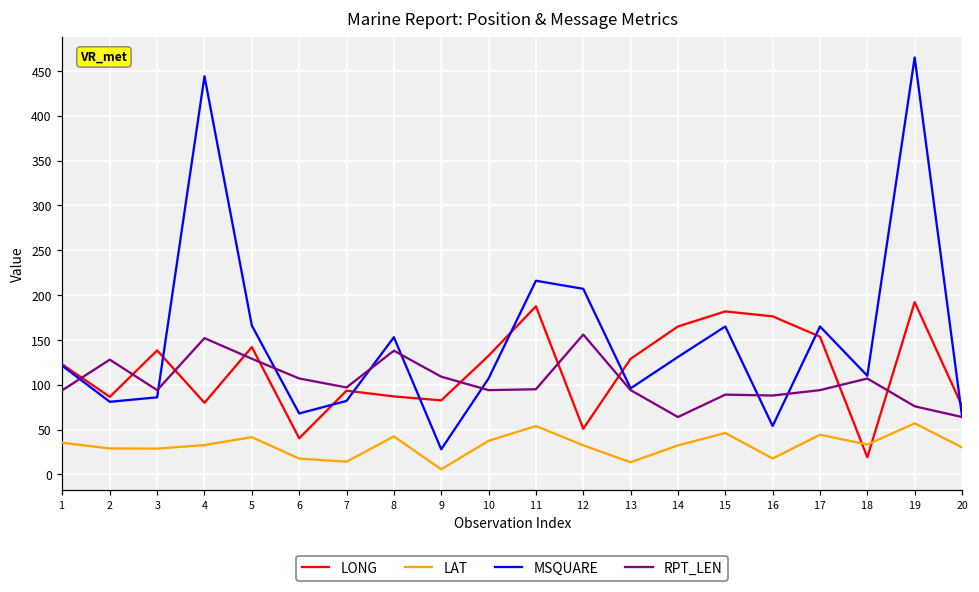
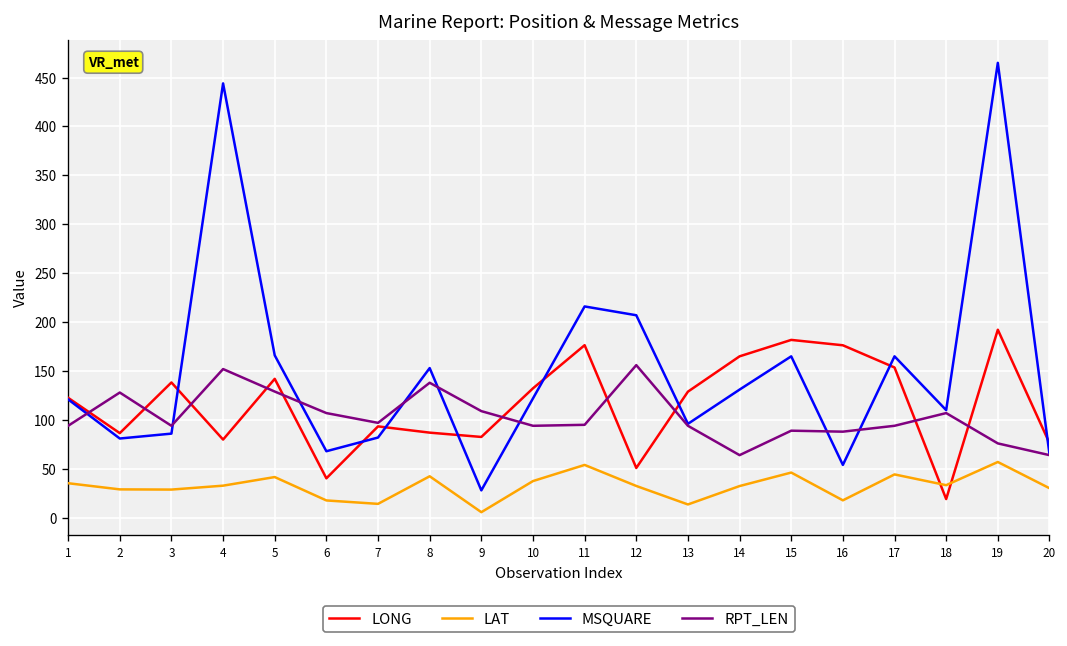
MSQUARE, 10: 110 -> 120
LONG, 11: 190 -> 180
